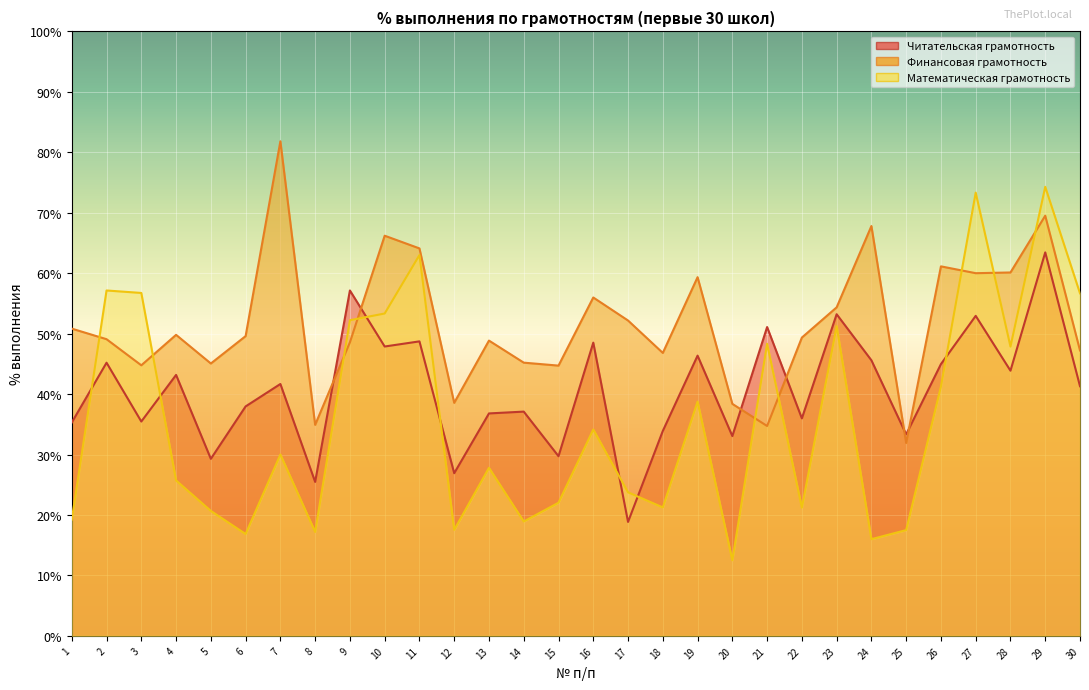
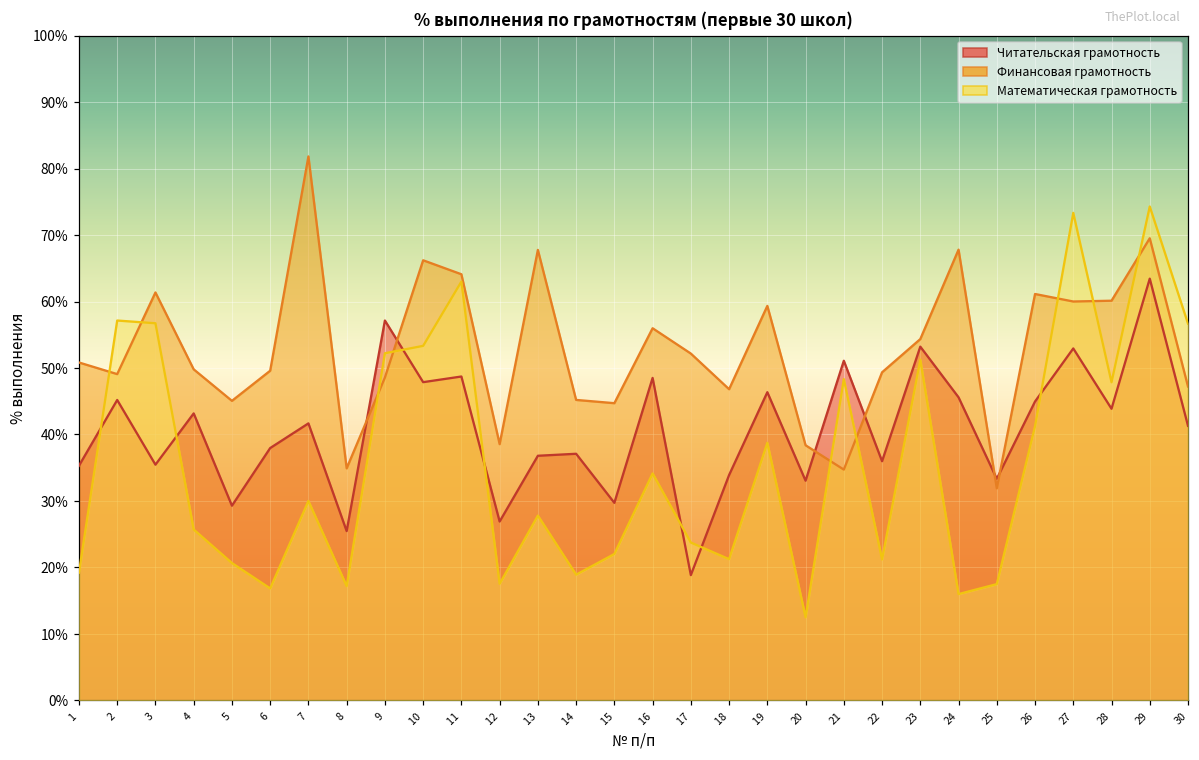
Финансовая грамотность, 3: 45% -> 61%
Финансовая грамотность, 13: 49% -> 68%
